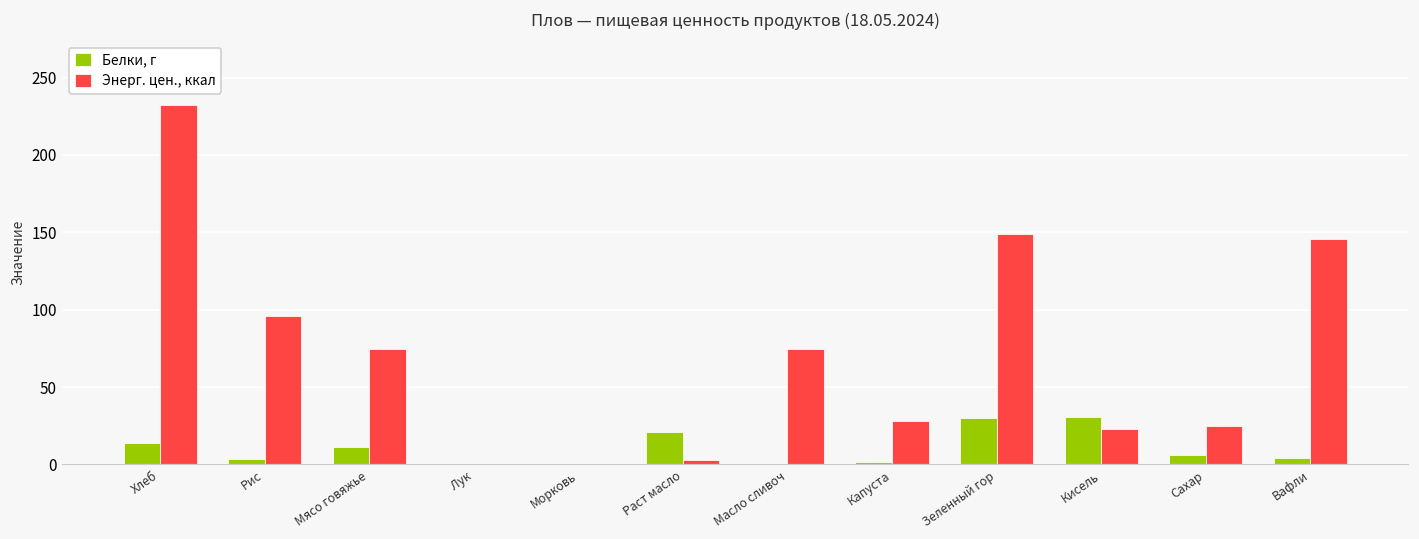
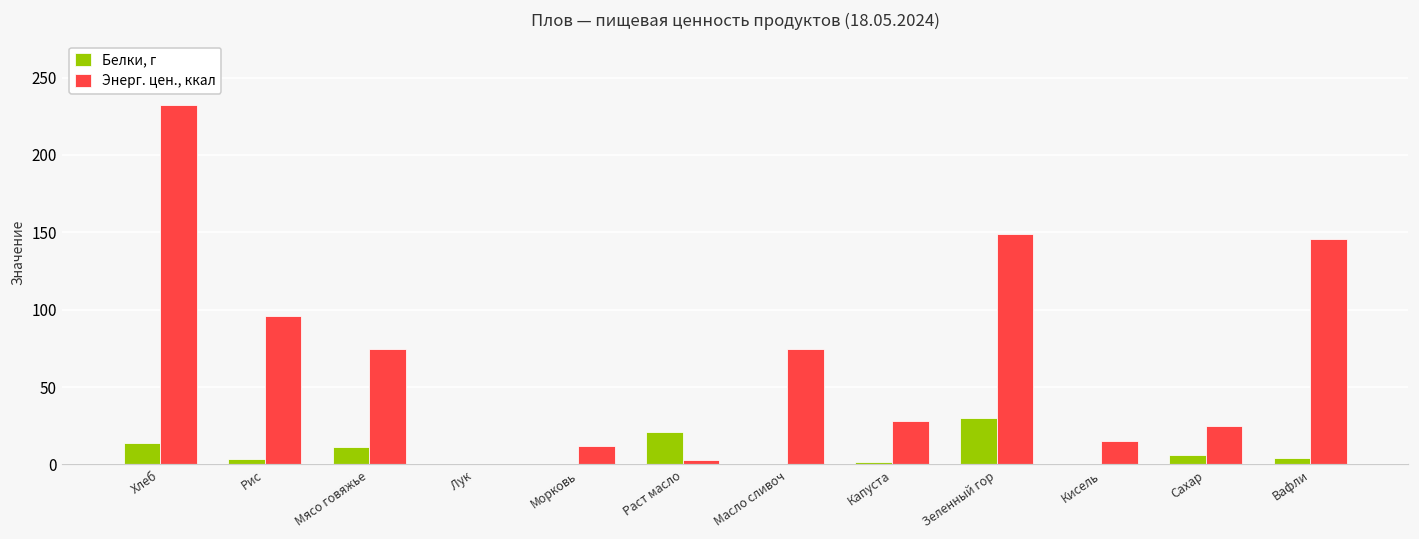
Энерг. цен., ккал, Морковь: 0 -> 12
Белки, г, Кисель: 31 -> 0
Энерг. цен., ккал, Кисель: 23 -> 15
